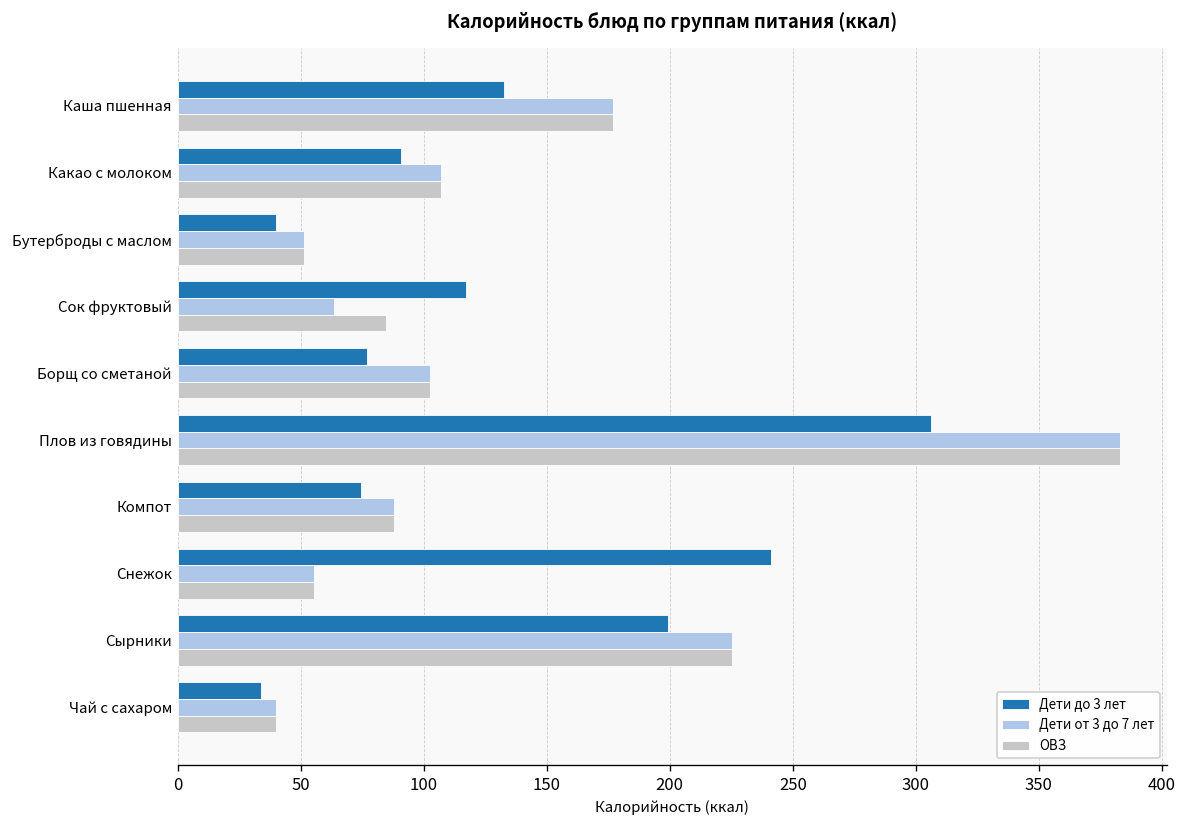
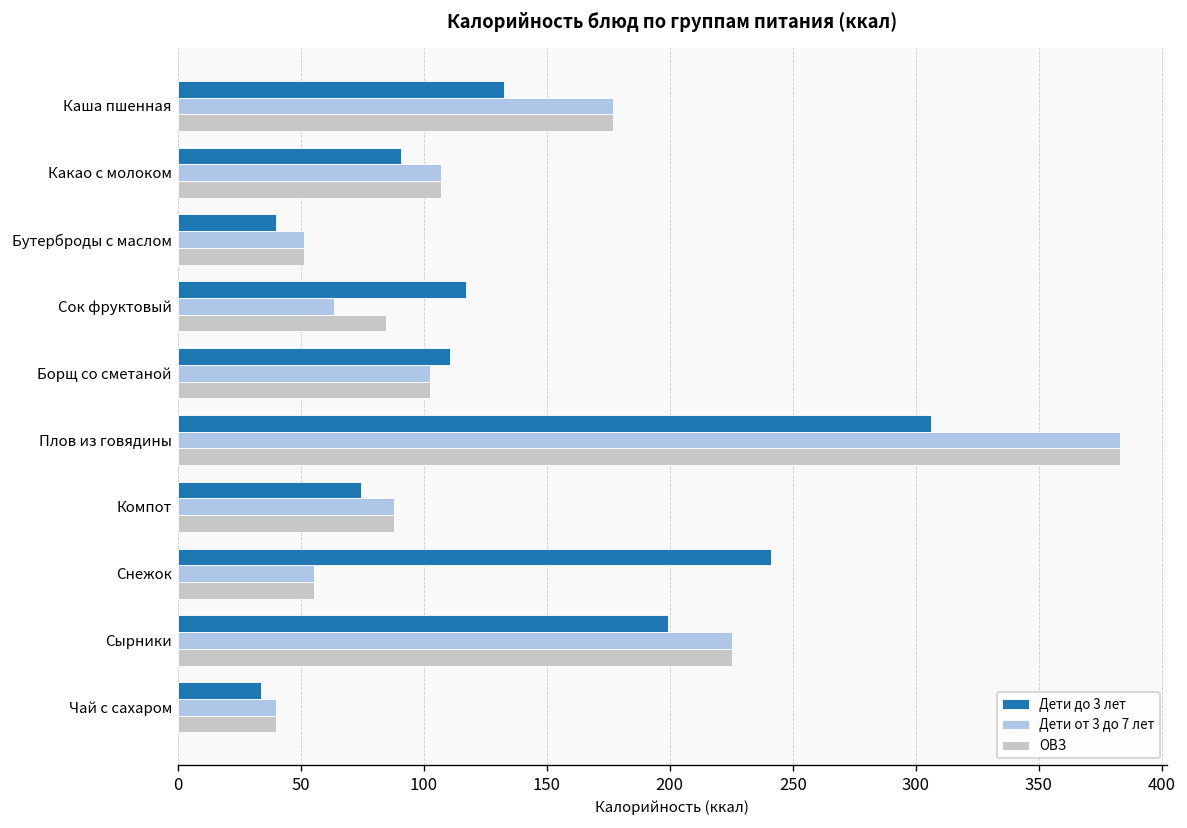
Дети до 3 лет, Борщ со сметаной: 77 -> 111
